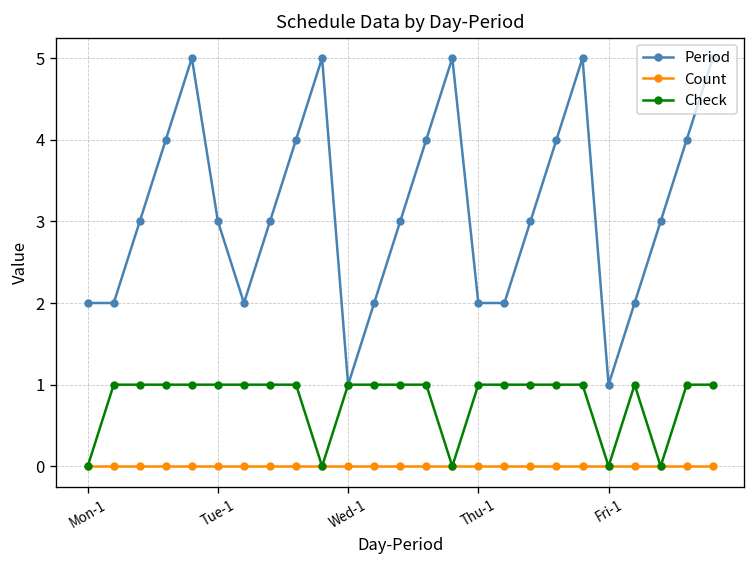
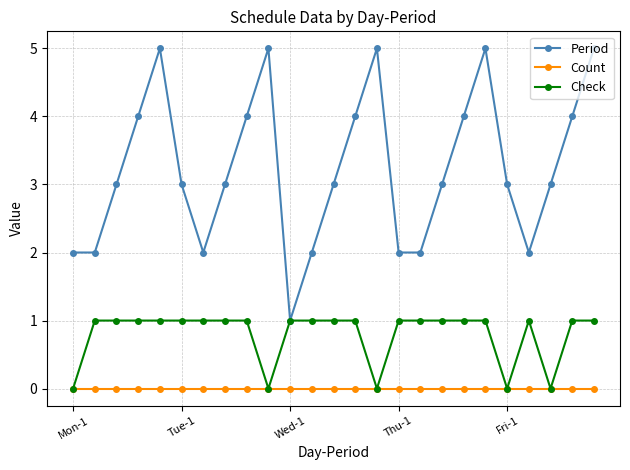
Period, Fri-1: 1 -> 3
